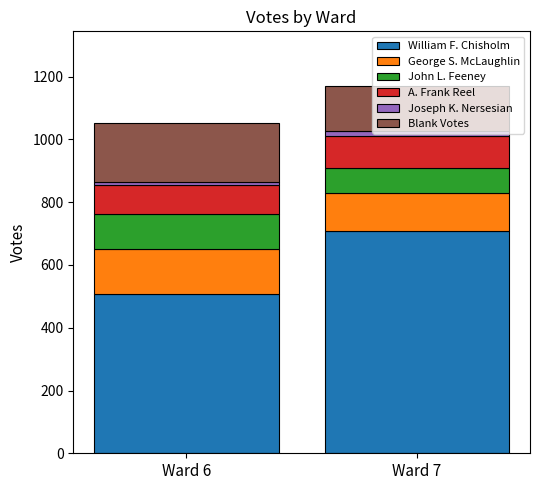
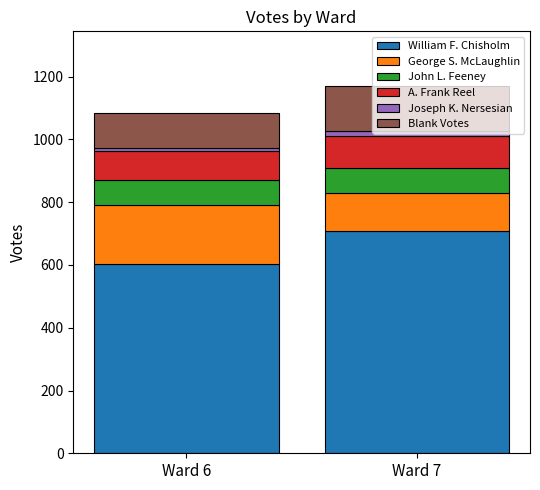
William F. Chisholm, Ward 6: 510 -> 600
George S. McLaughlin, Ward 6: 140 -> 190
John L. Feeney, Ward 6: 110 -> 80
Blank Votes, Ward 6: 190 -> 110
